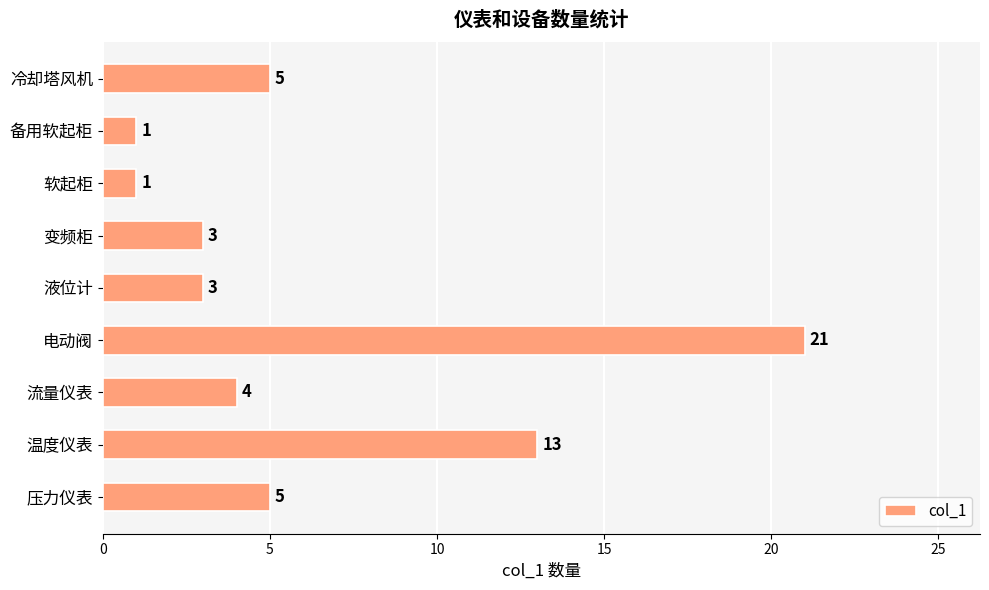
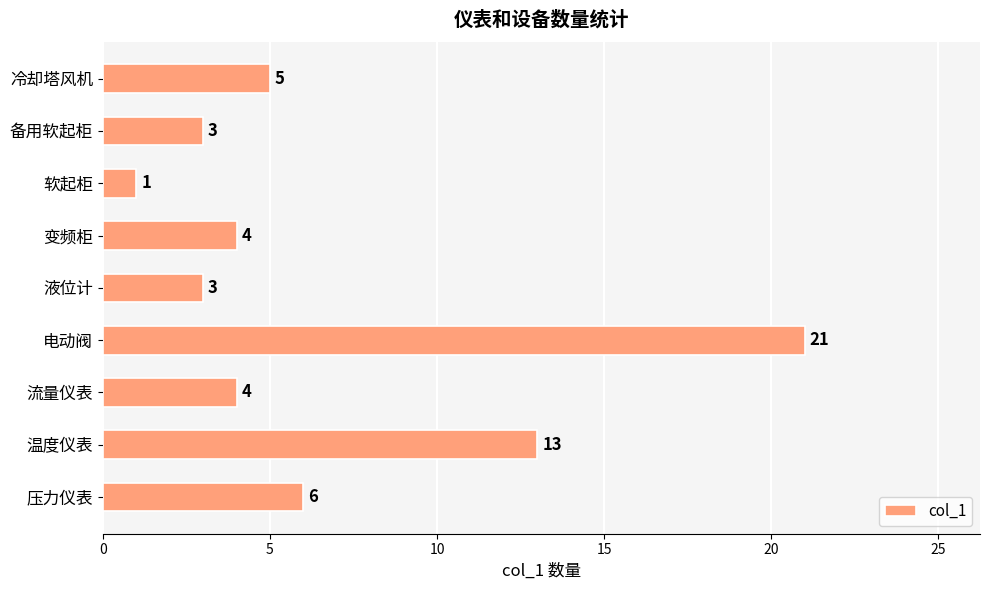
备用软起柜: 1 -> 3
变频柜: 3 -> 4
压力仪表: 5 -> 6
